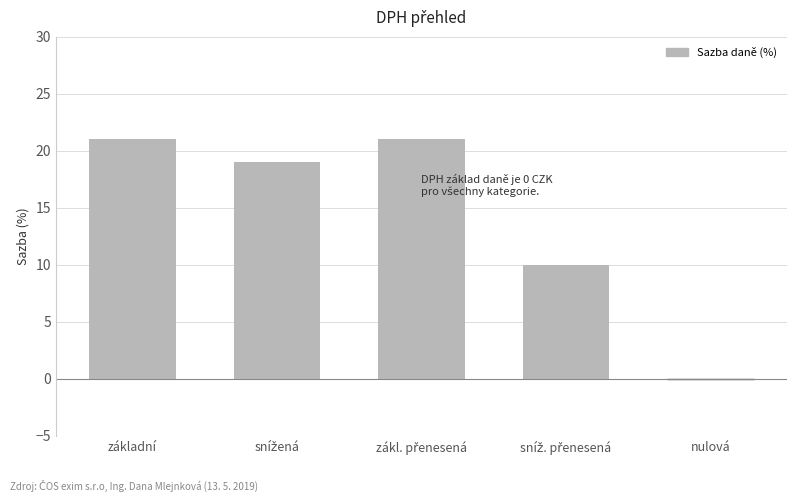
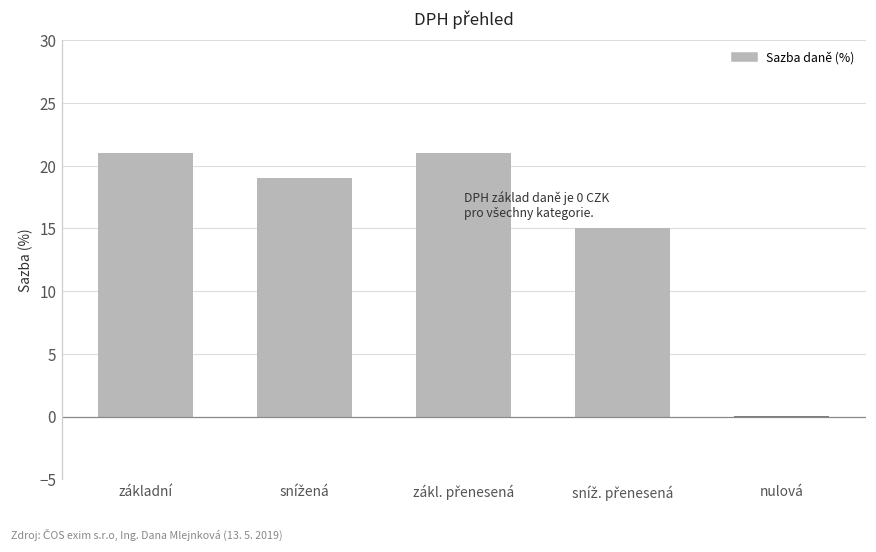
sníž. přenesená: 10.0 -> 15.0
